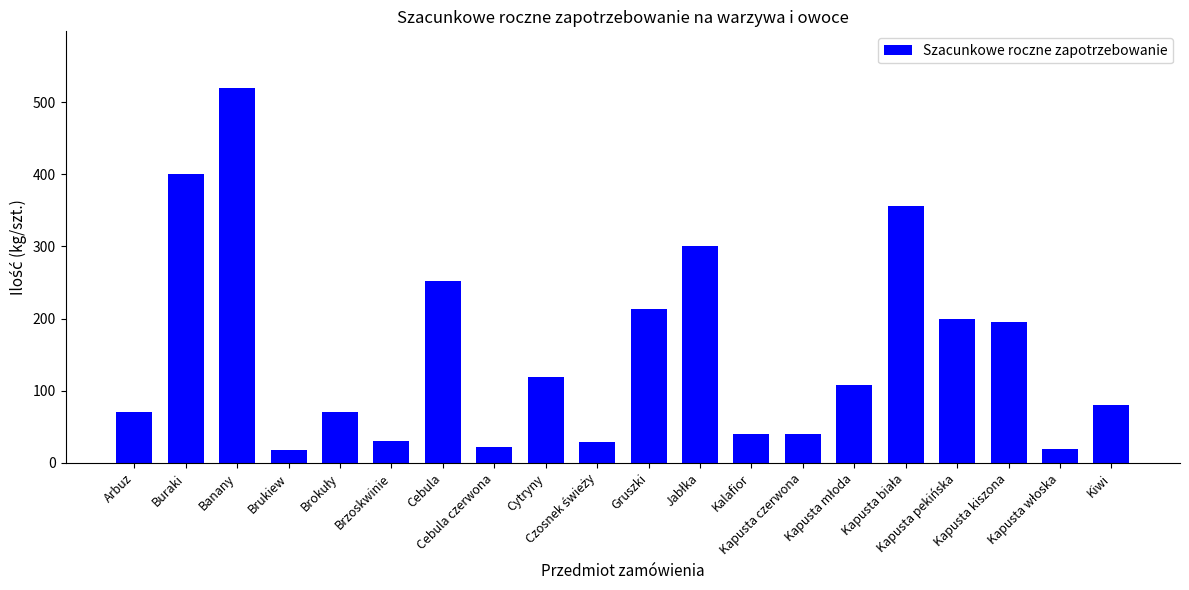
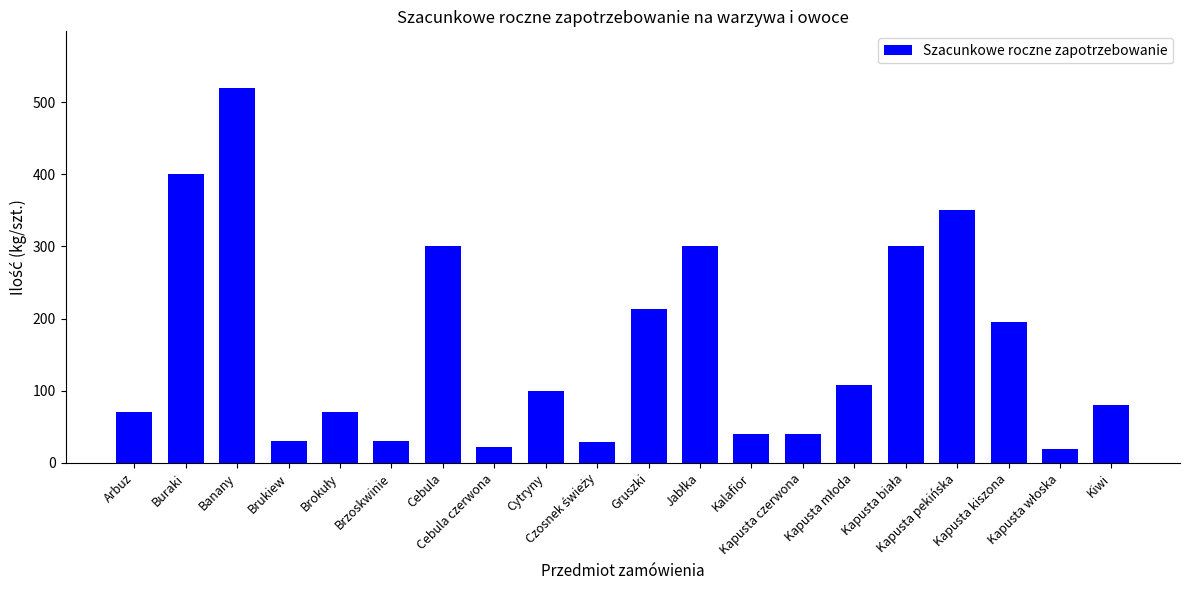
Brukiew: 20 -> 30
Cebula: 250 -> 300
Cytryny: 120 -> 100
Kapusta biała: 360 -> 300
Kapusta pekińska: 200 -> 350
